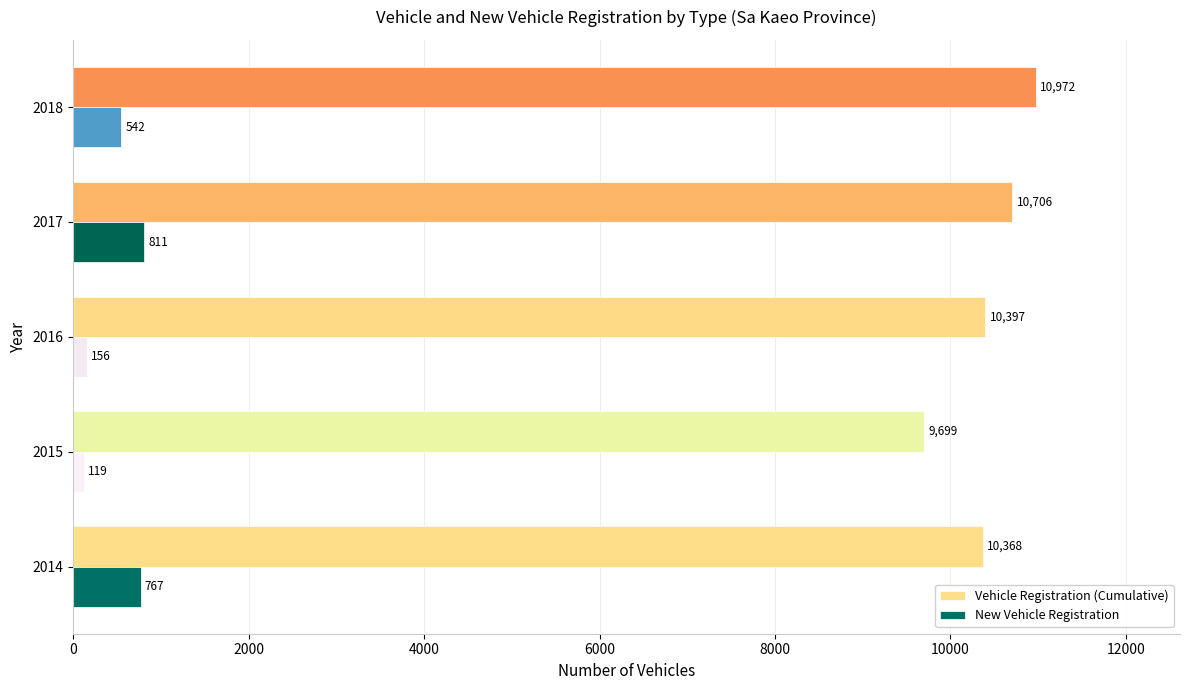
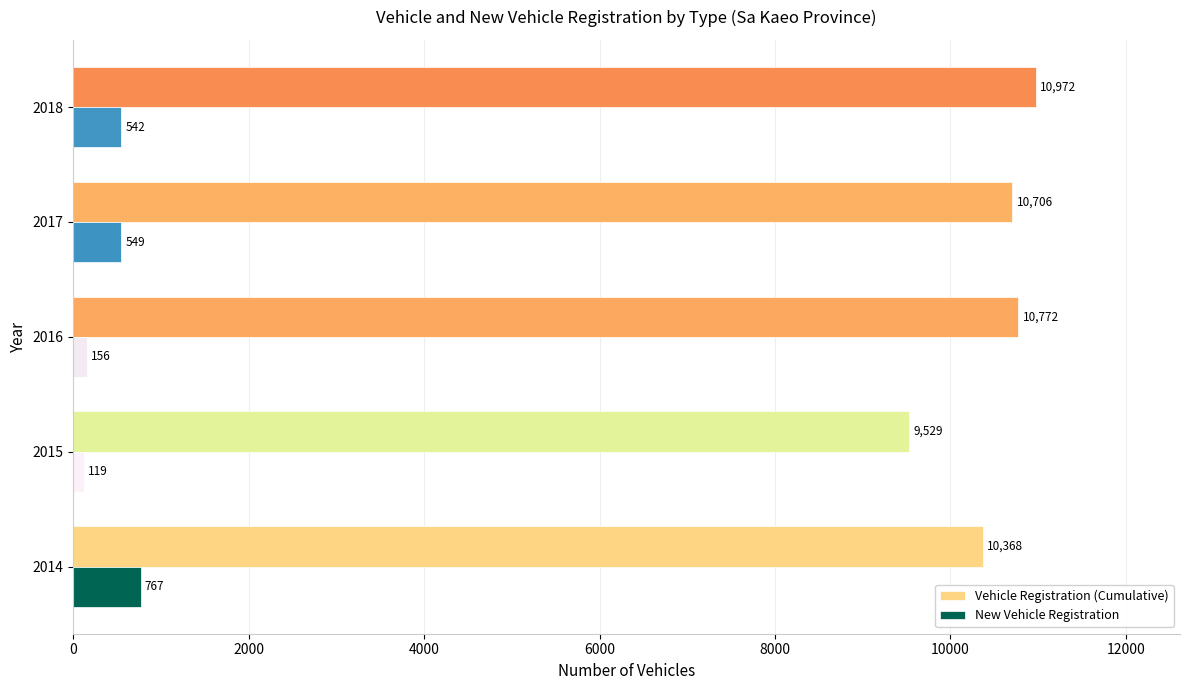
New Vehicle Registration, 2017: 811 -> 549
Vehicle Registration (Cumulative), 2016: 10,397 -> 10,772
Vehicle Registration (Cumulative), 2015: 9,699 -> 9,529
